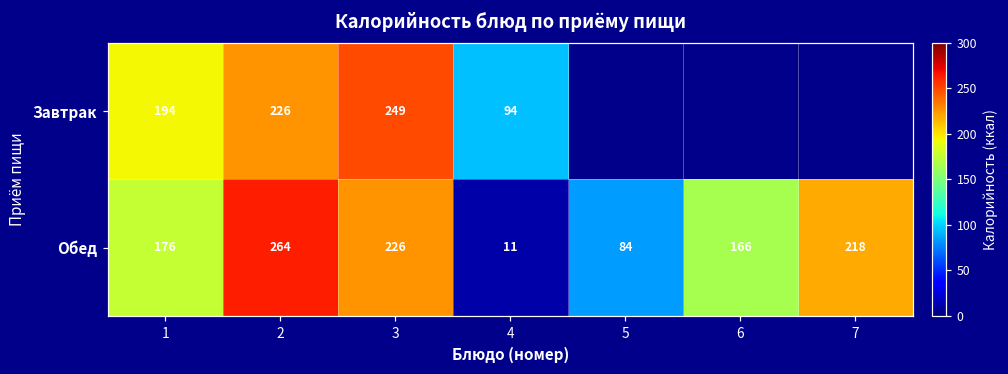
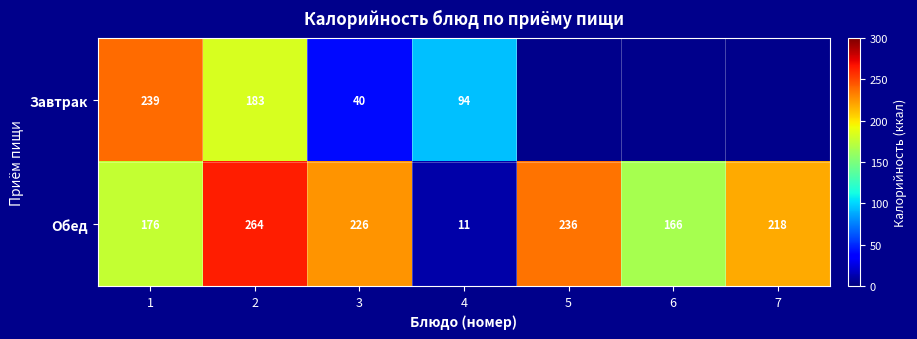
Завтрак, 1: 194 -> 239
Завтрак, 2: 226 -> 183
Завтрак, 3: 249 -> 40
Обед, 5: 84 -> 236
